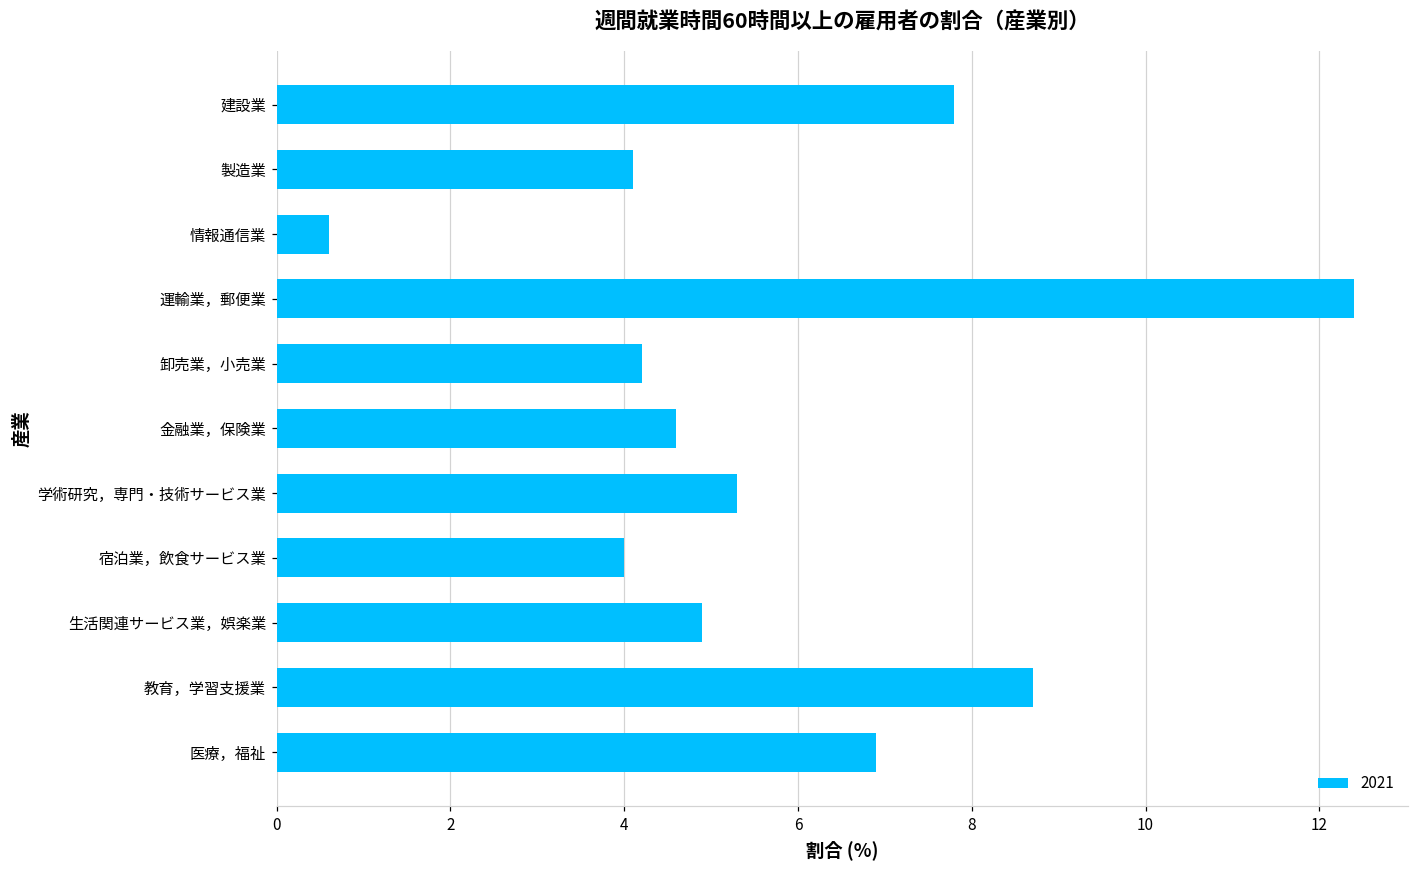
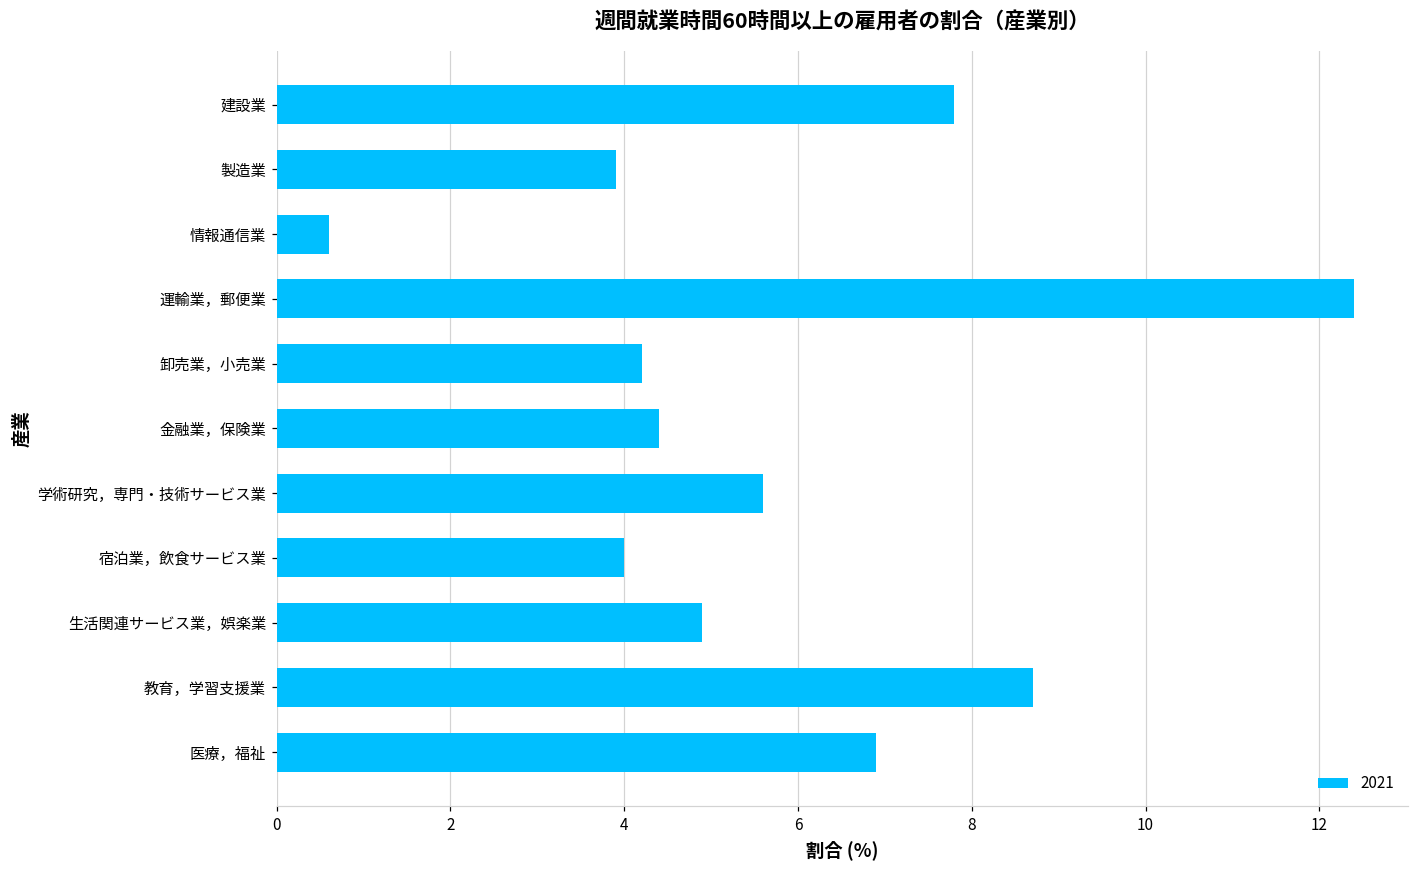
製造業: 4.1 -> 3.9
金融業，保険業: 4.6 -> 4.4
学術研究，専門・技術サービス業: 5.3 -> 5.6
